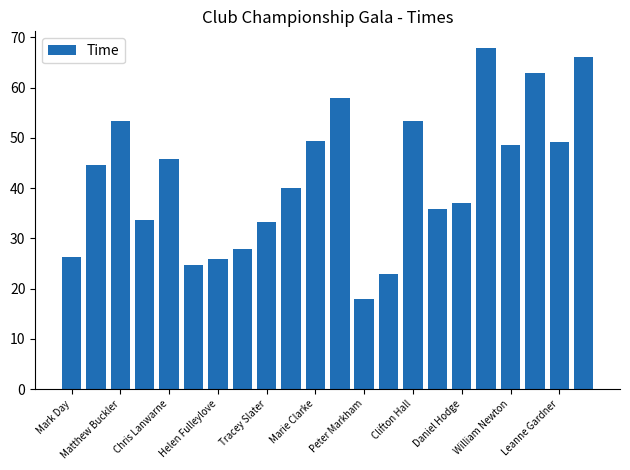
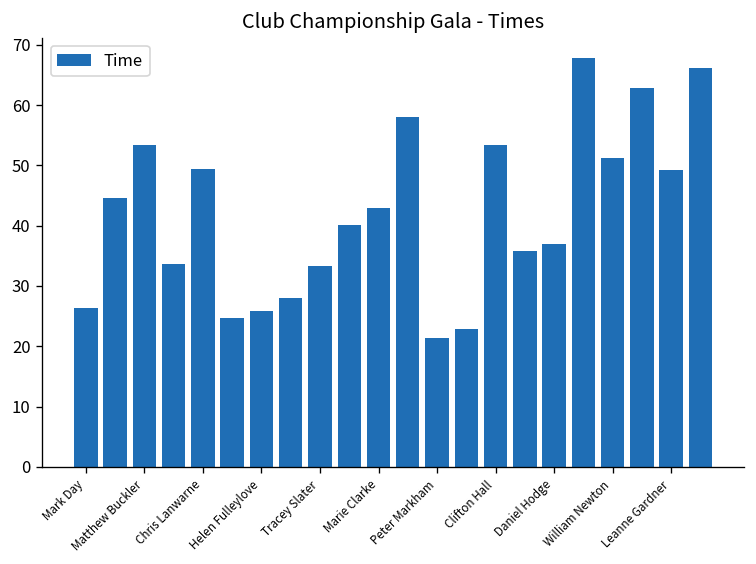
Chris Lanwarne: 46 -> 49
Marie Clarke: 49 -> 43
Peter Markham: 18 -> 21
William Newton: 49 -> 51
